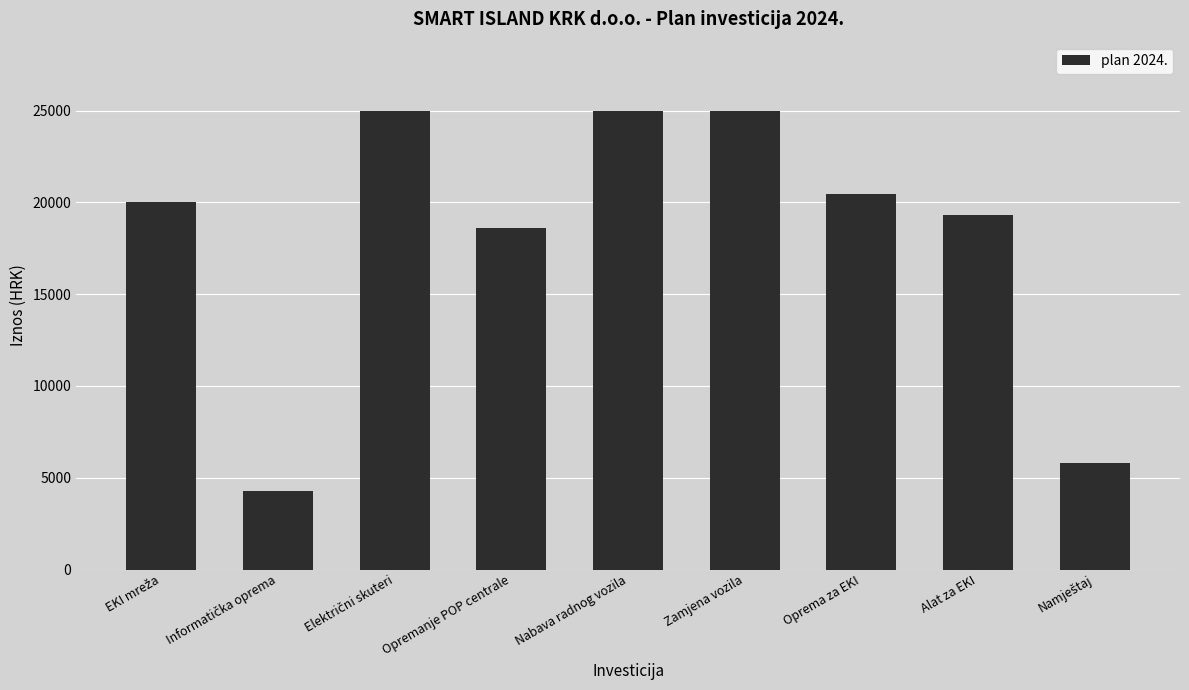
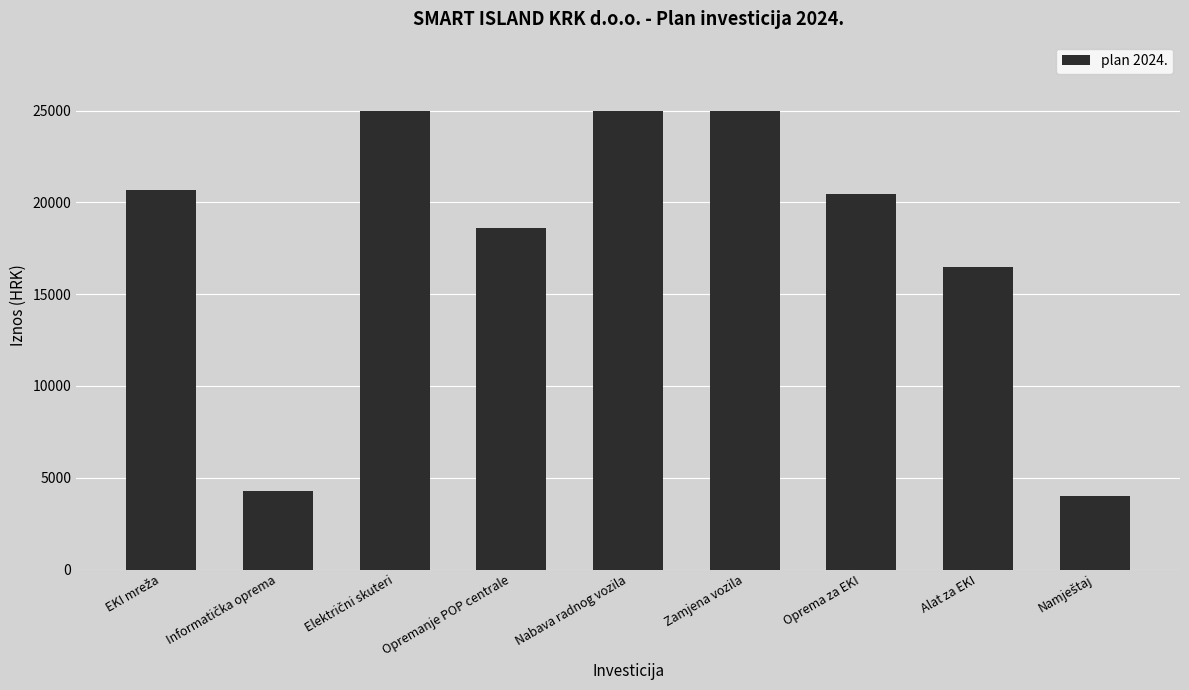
EKI mreža: 20000 -> 20700
Alat za EKI: 19300 -> 16500
Namještaj: 5800 -> 4000
